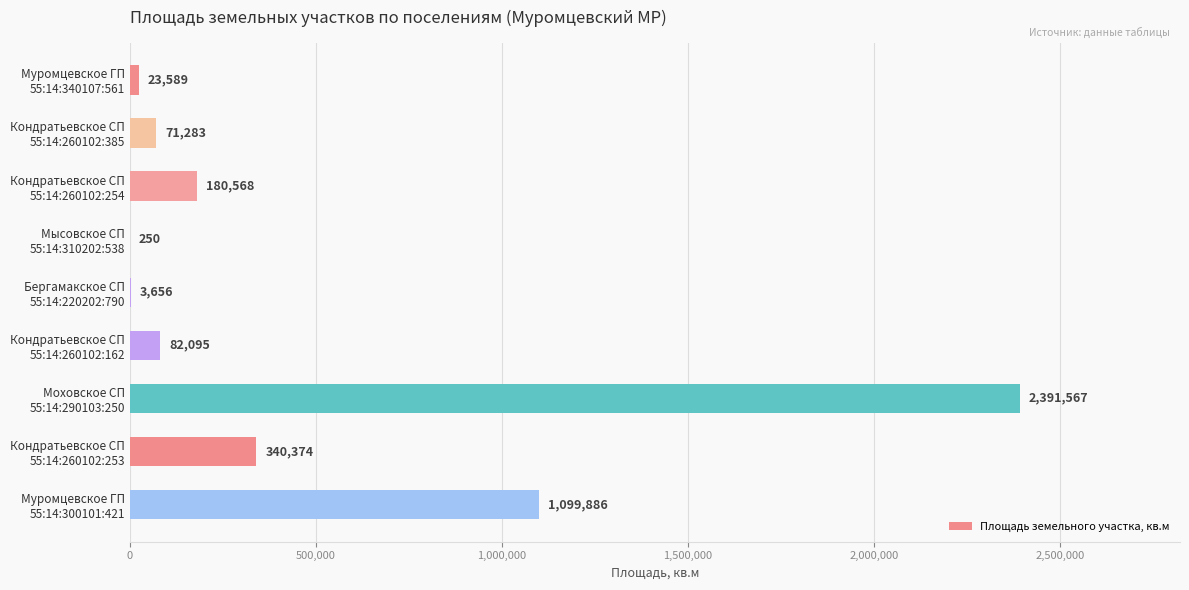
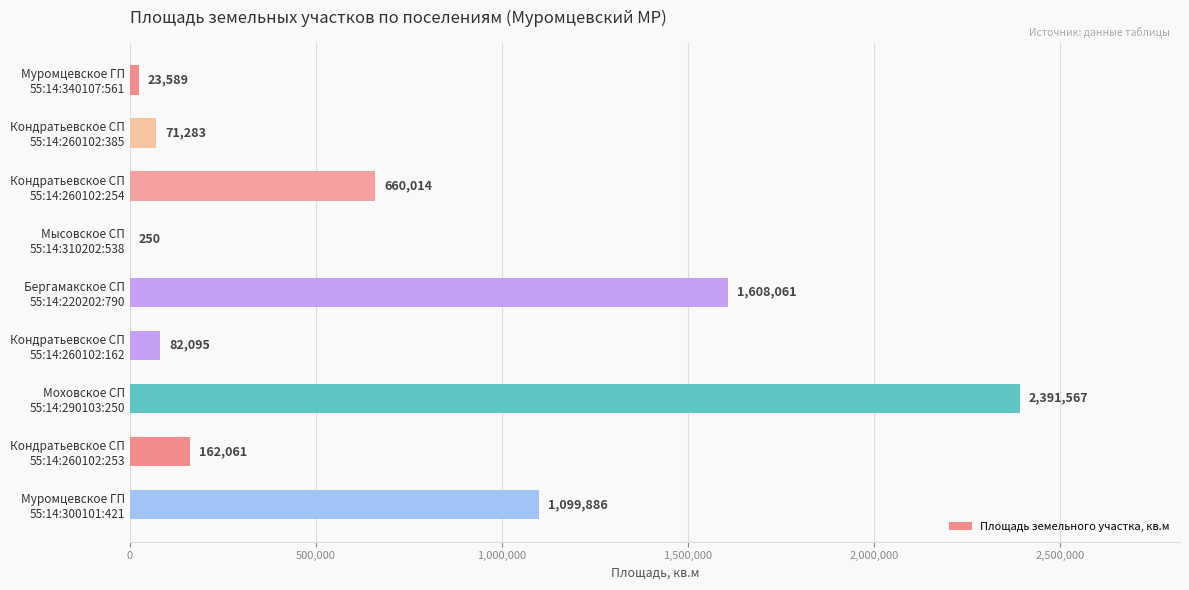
Кондратьевское СП 55:14:260102:254: 180,568 -> 660,014
Бергамакское СП 55:14:220202:790: 3,656 -> 1,608,061
Кондратьевское СП 55:14:260102:253: 340,374 -> 162,061
